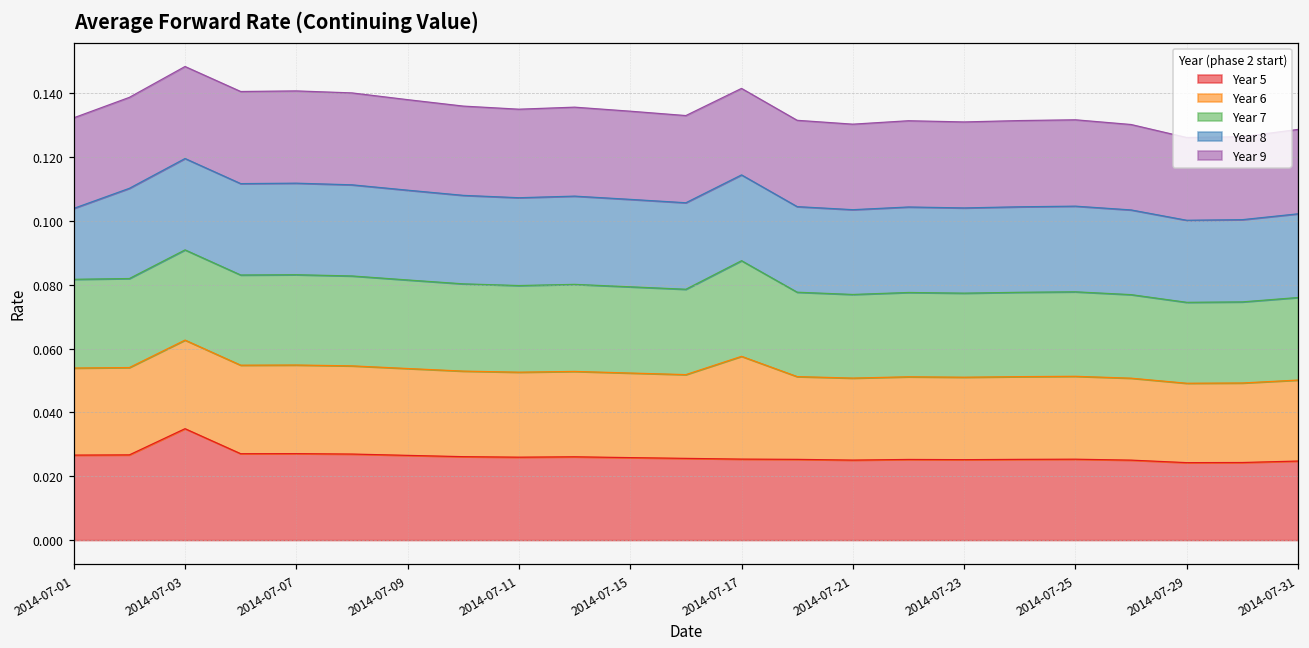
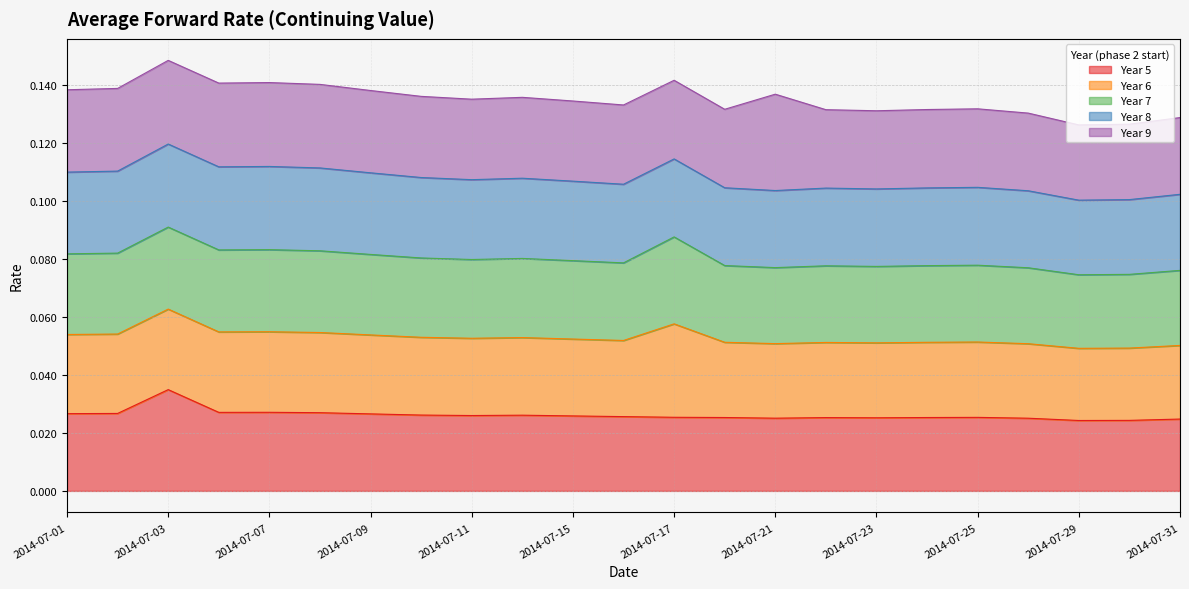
Year 8, 2014-07-01: 0.022 -> 0.028
Year 9, 2014-07-21: 0.027 -> 0.033
